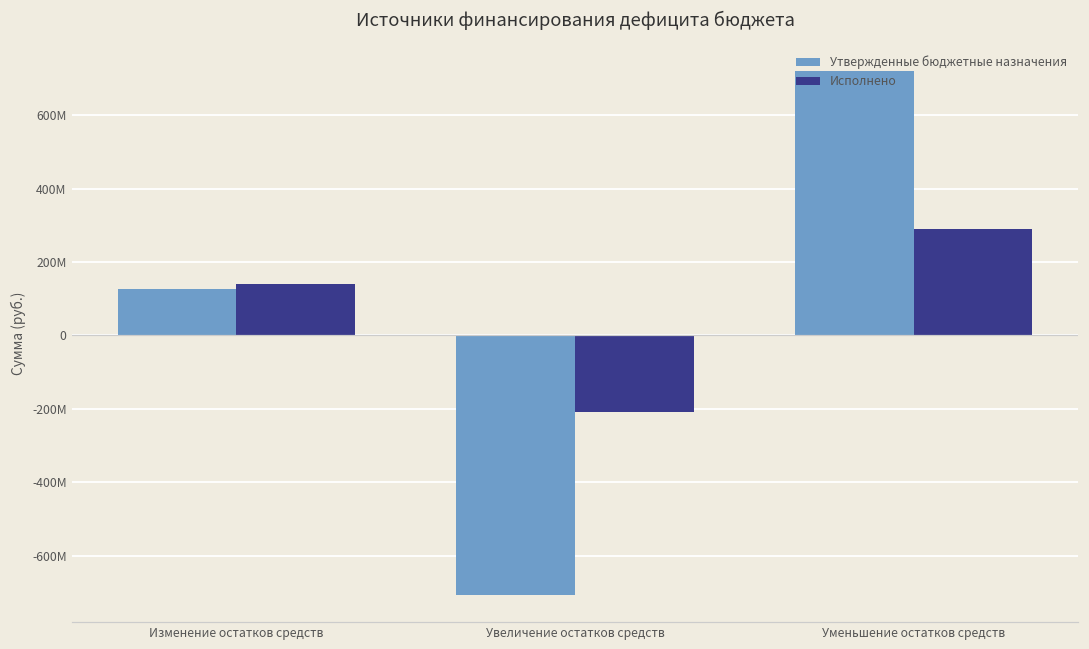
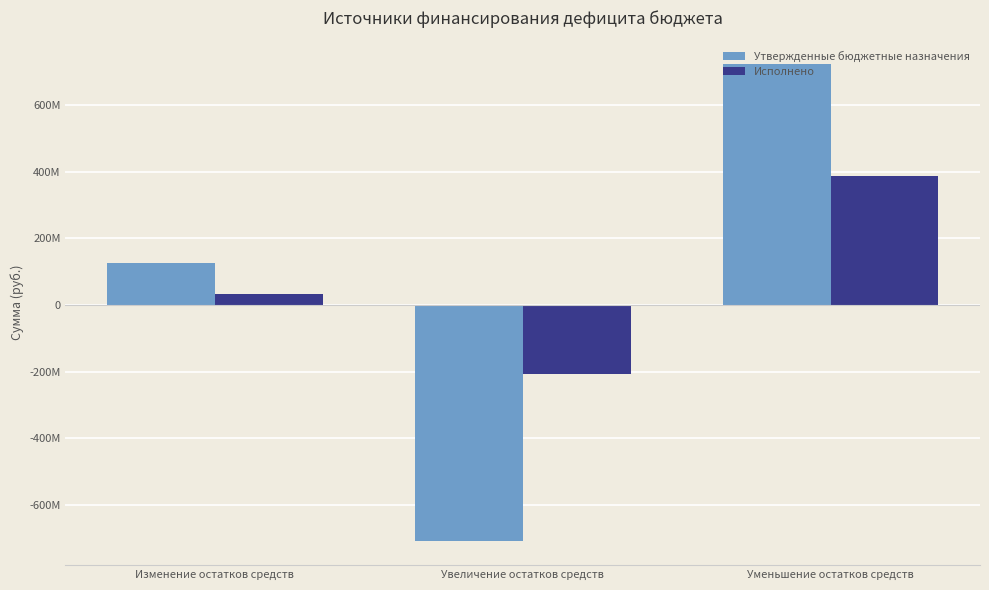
Исполнено, Изменение остатков средств: 140000000 -> 30000000
Исполнено, Уменьшение остатков средств: 290000000 -> 390000000
